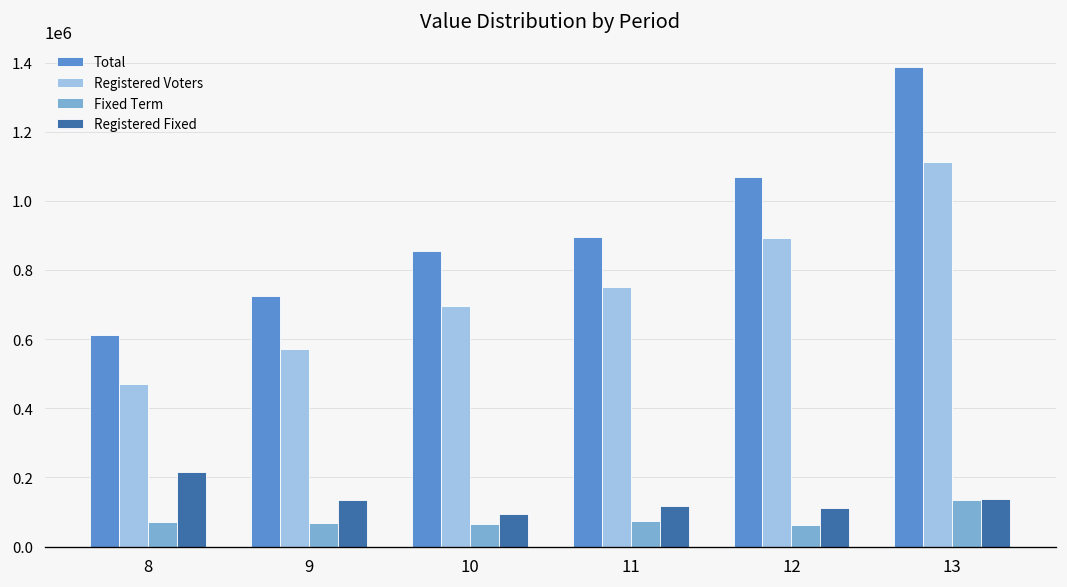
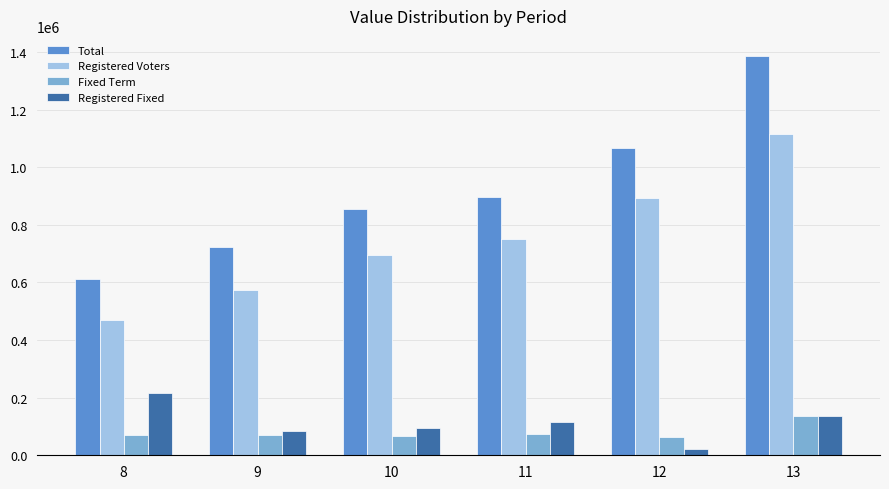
Registered Fixed, 9: 140000 -> 80000
Registered Fixed, 12: 110000 -> 20000
